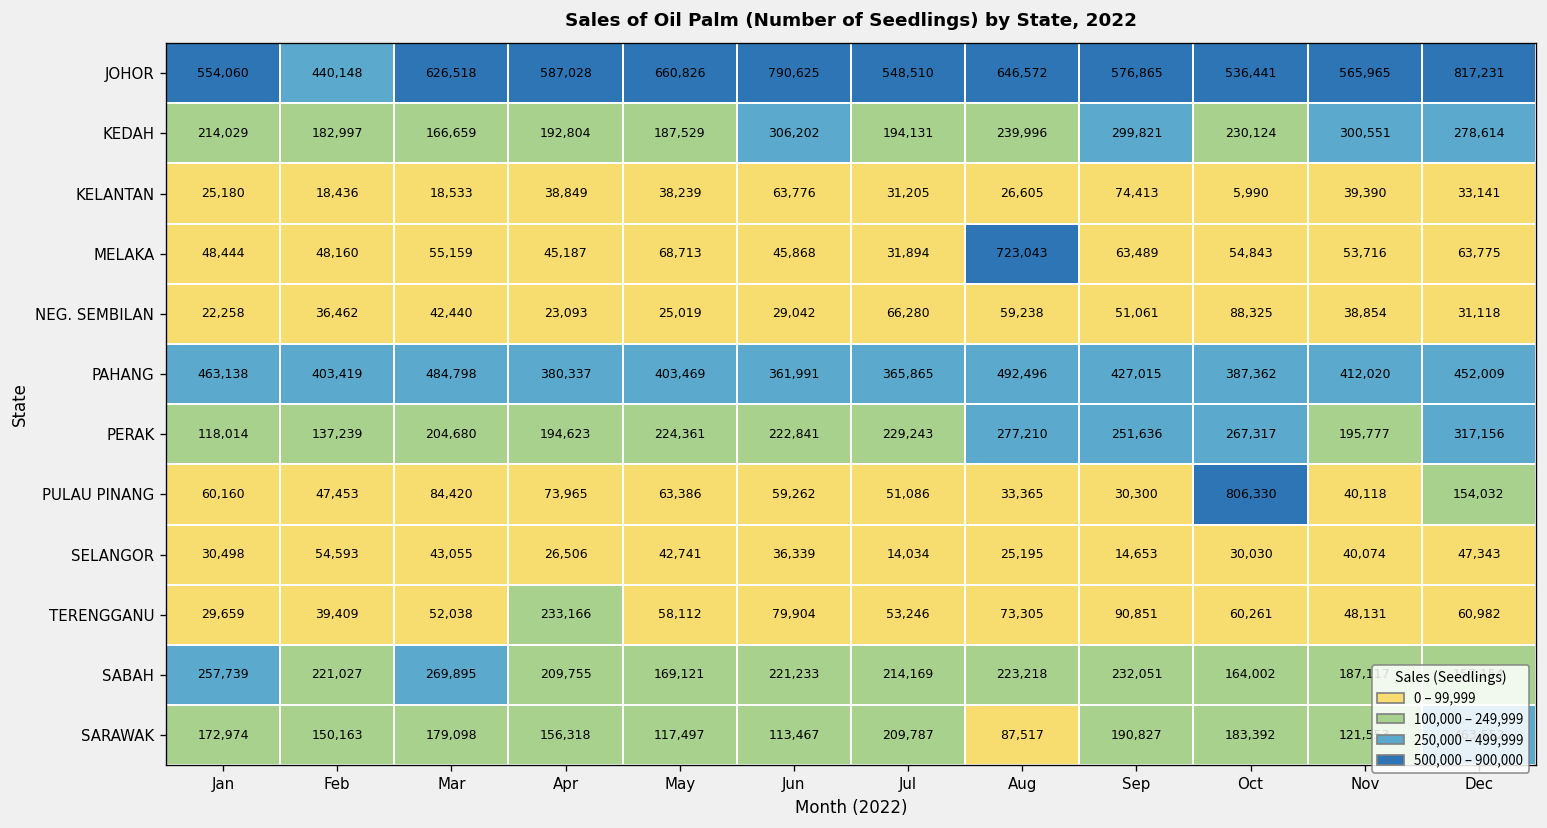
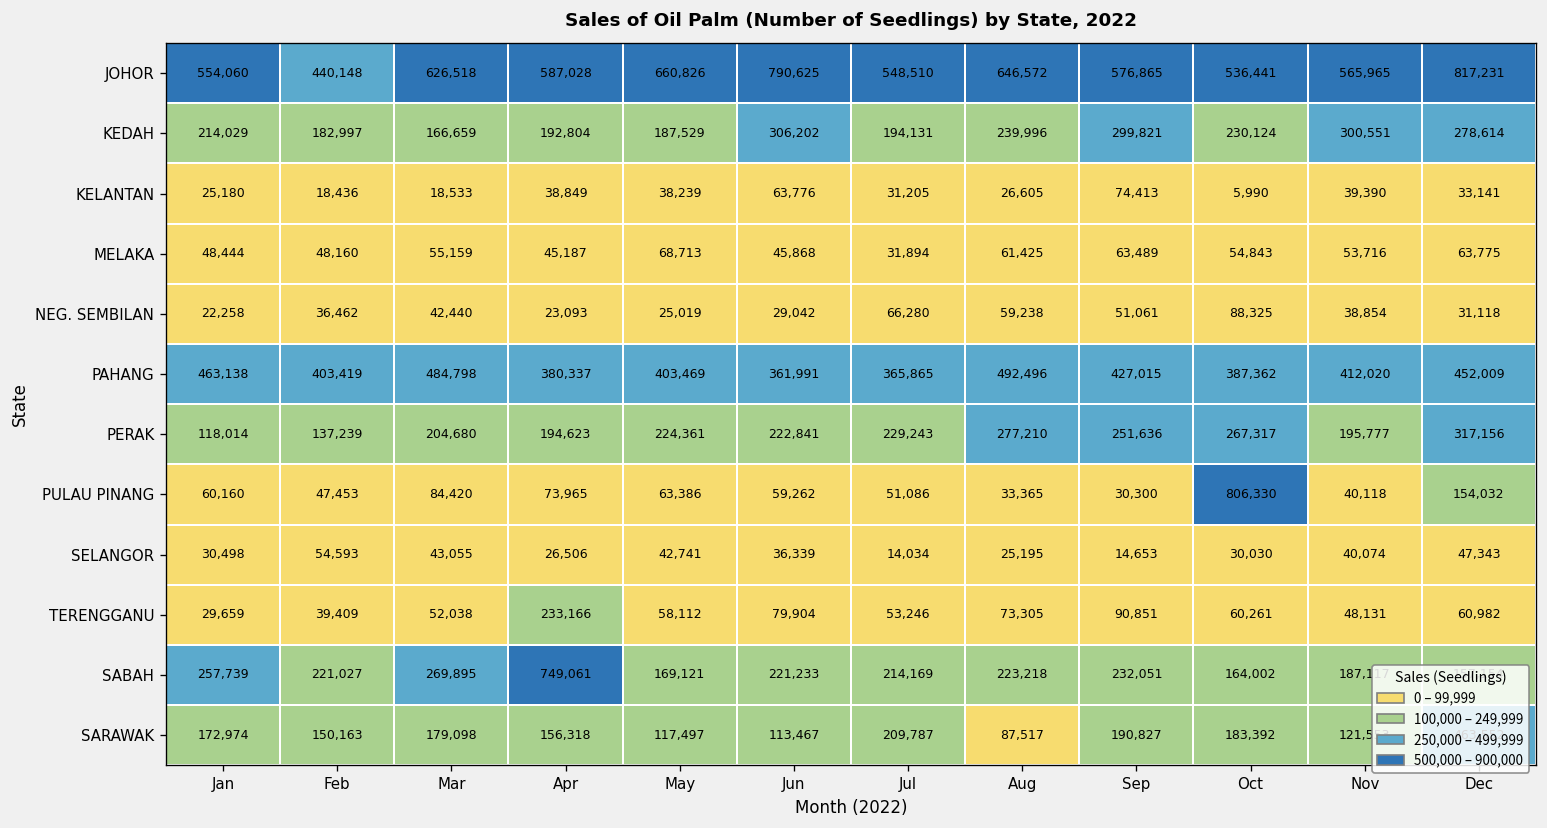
MELAKA, Aug: 723,043 -> 61,425
SABAH, Apr: 209,755 -> 749,061
